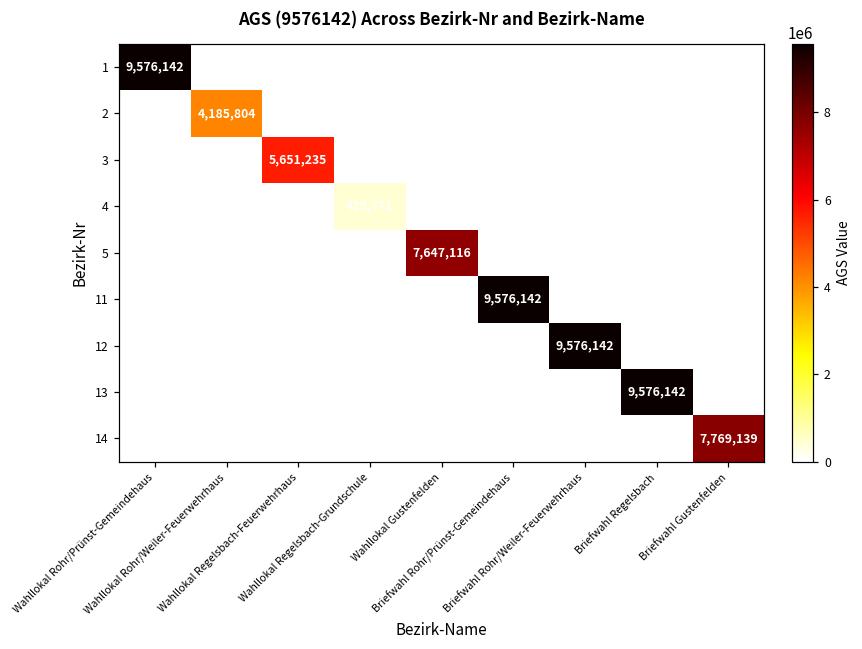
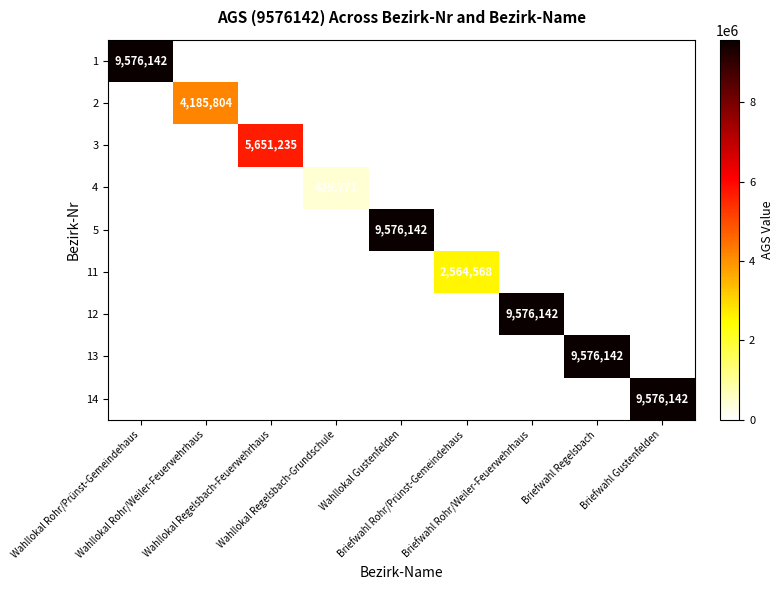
5, Wahllokal Gustenfelden: 7,647,116 -> 9,576,142
11, Briefwahl Rohr/Prünst-Gemeindehaus: 9,576,142 -> 2,564,568
14, Briefwahl Gustenfelden: 7,769,139 -> 9,576,142
